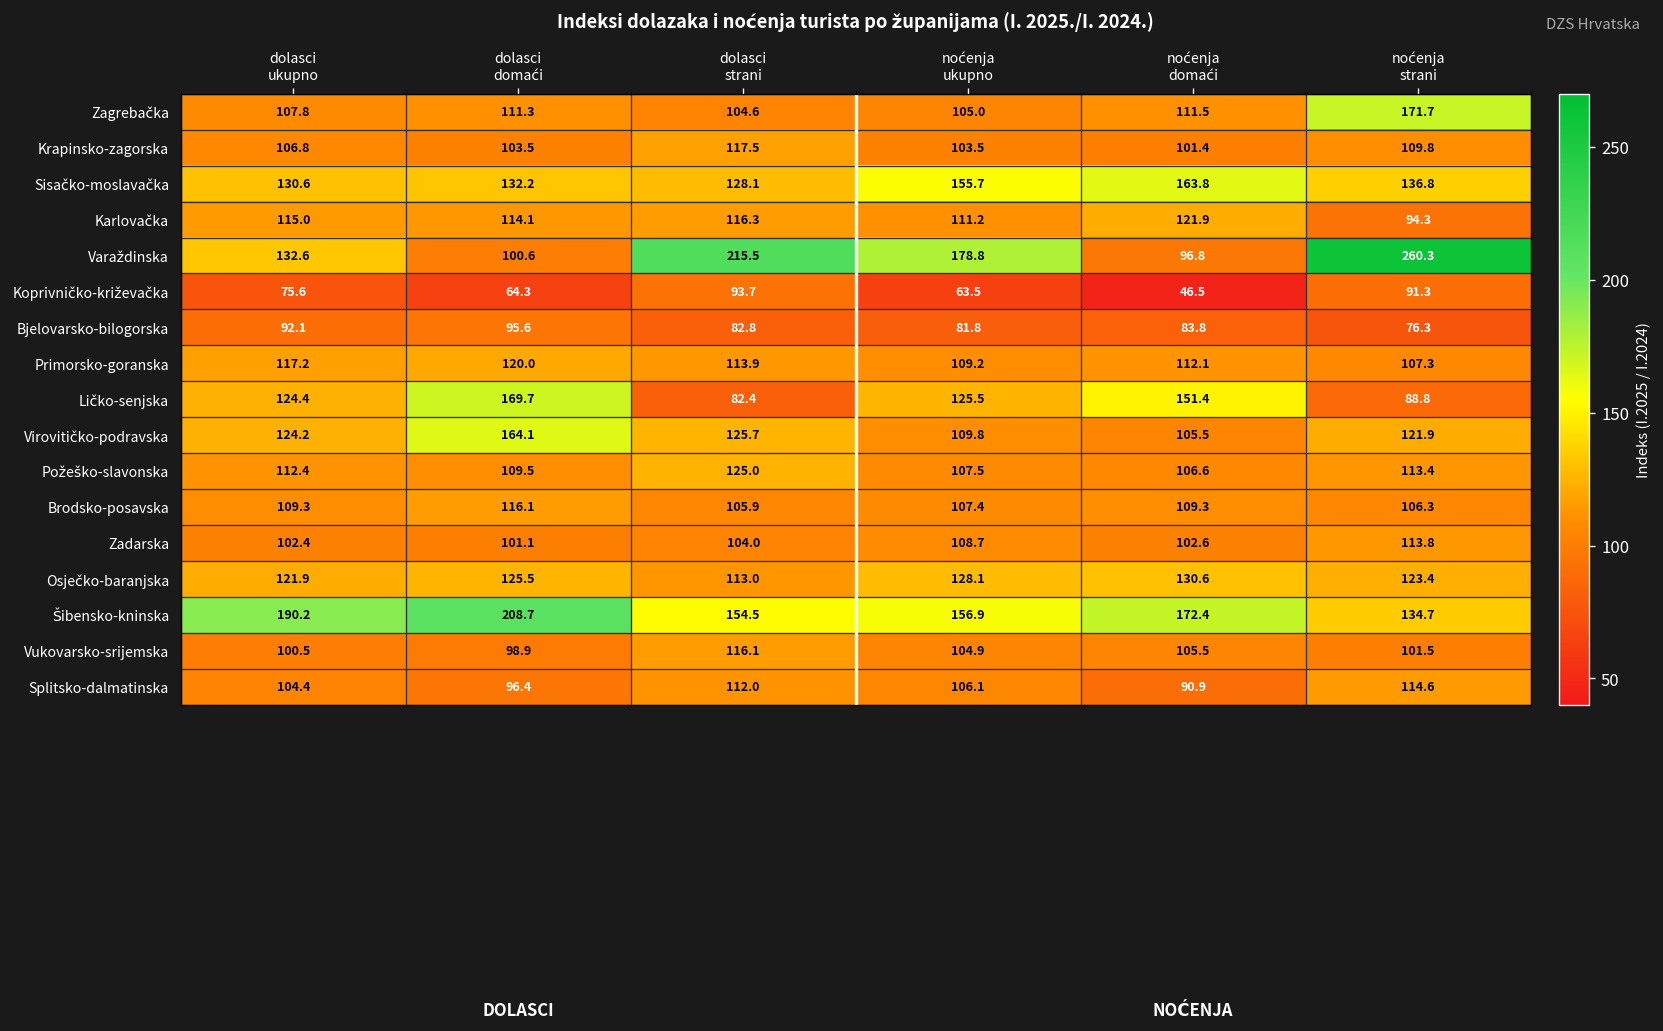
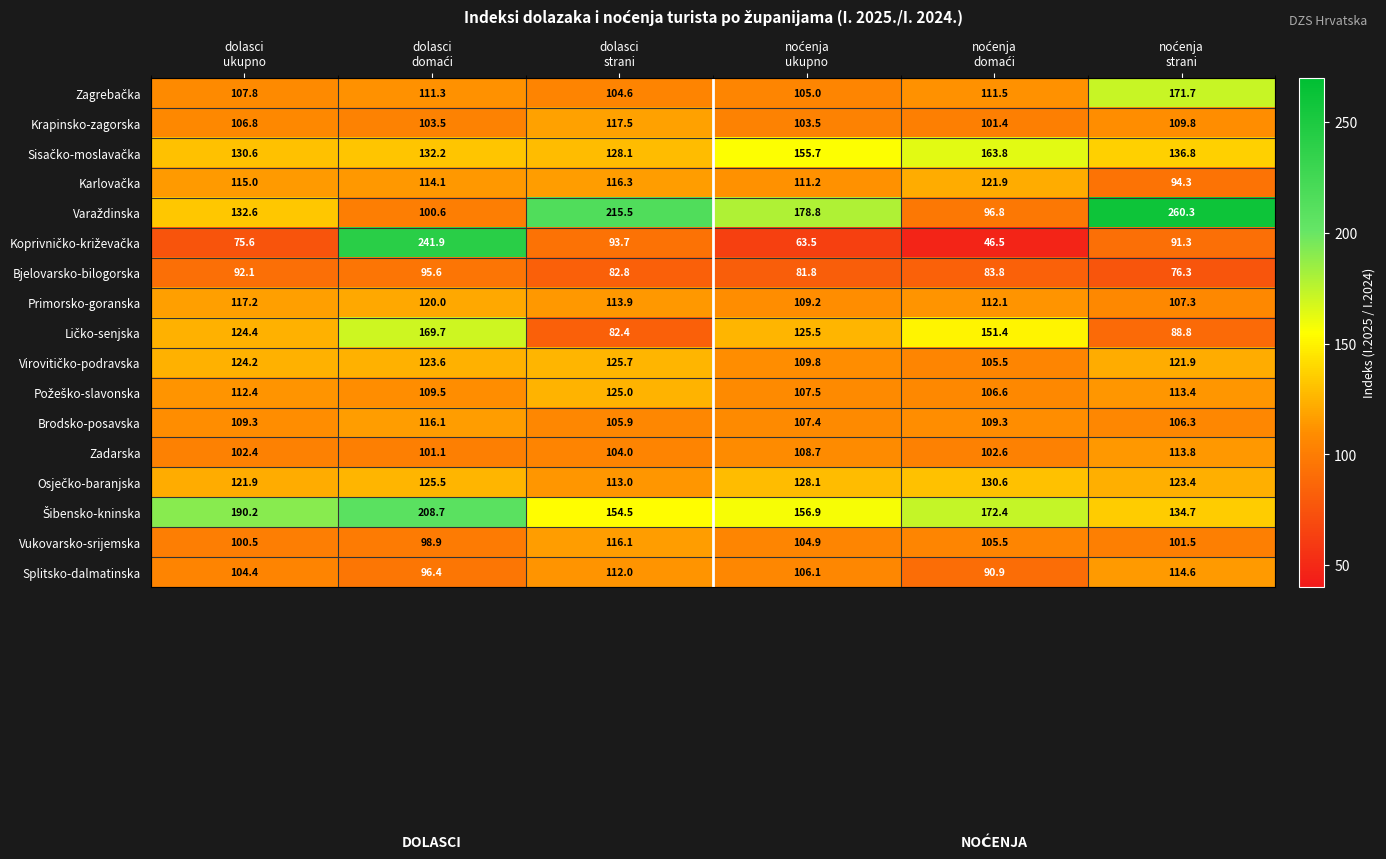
Koprivničko-križevačka, dolasci domaći: 64.3 -> 241.9
Virovitičko-podravska, dolasci domaći: 164.1 -> 123.6
